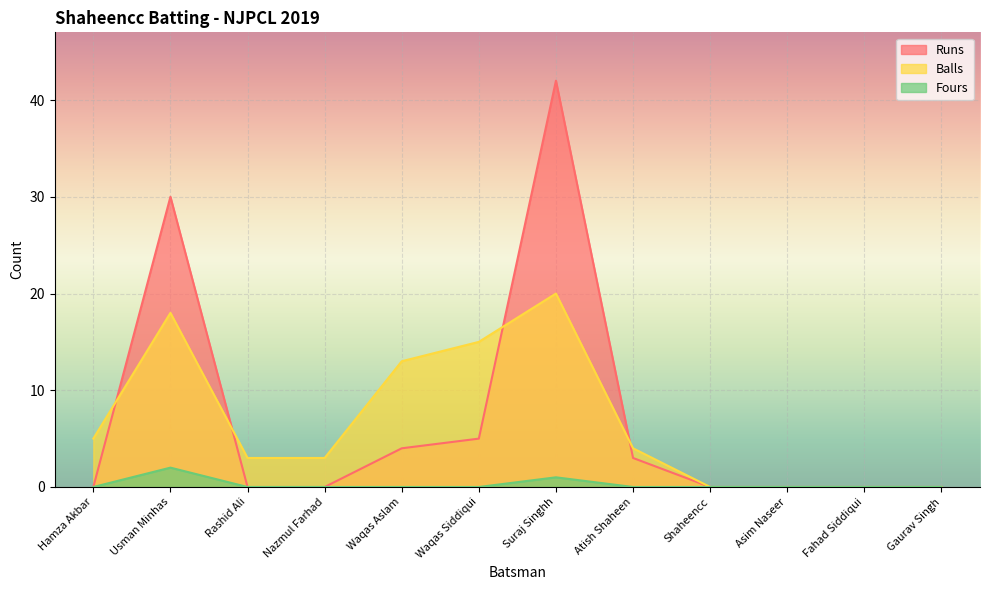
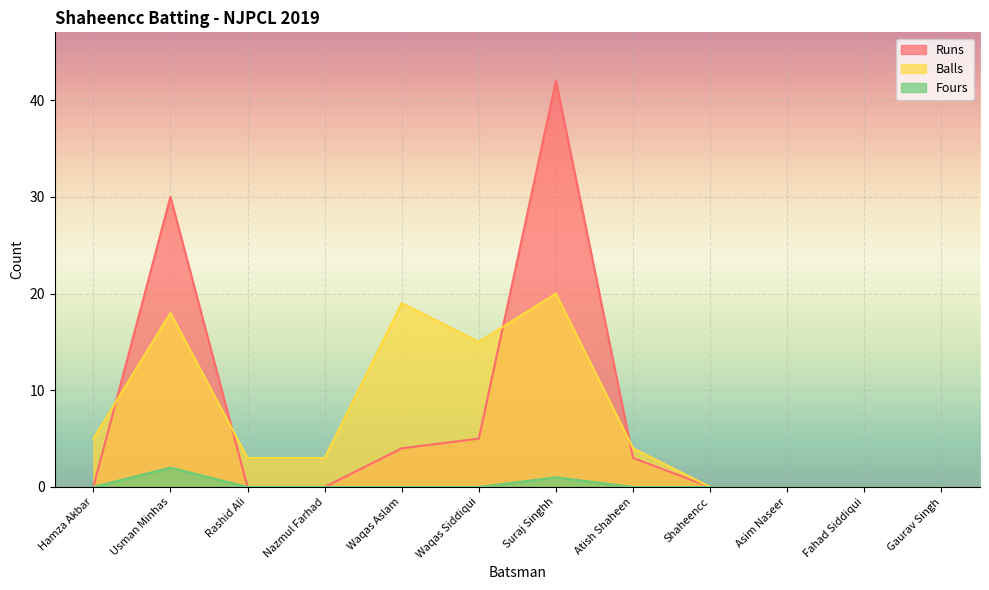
Balls, Waqas Aslam: 13 -> 19
